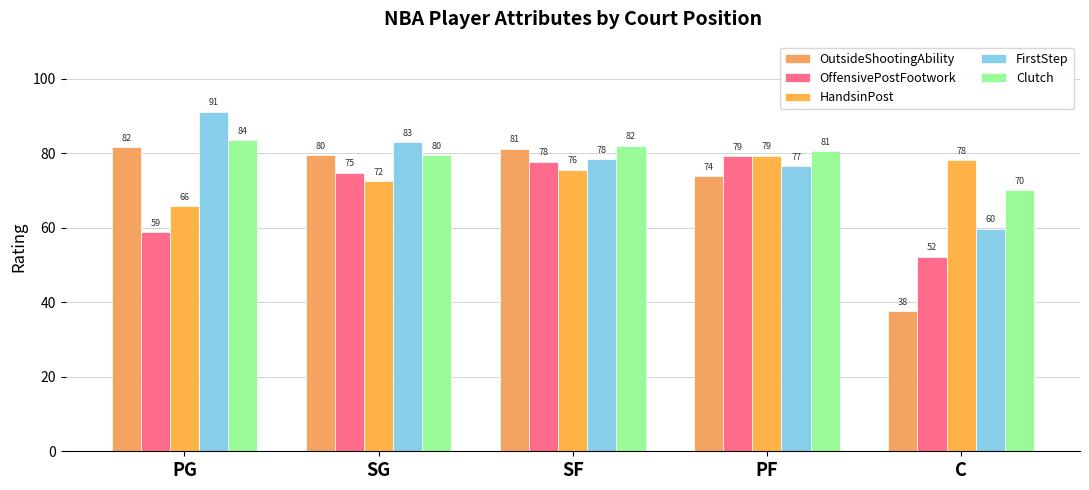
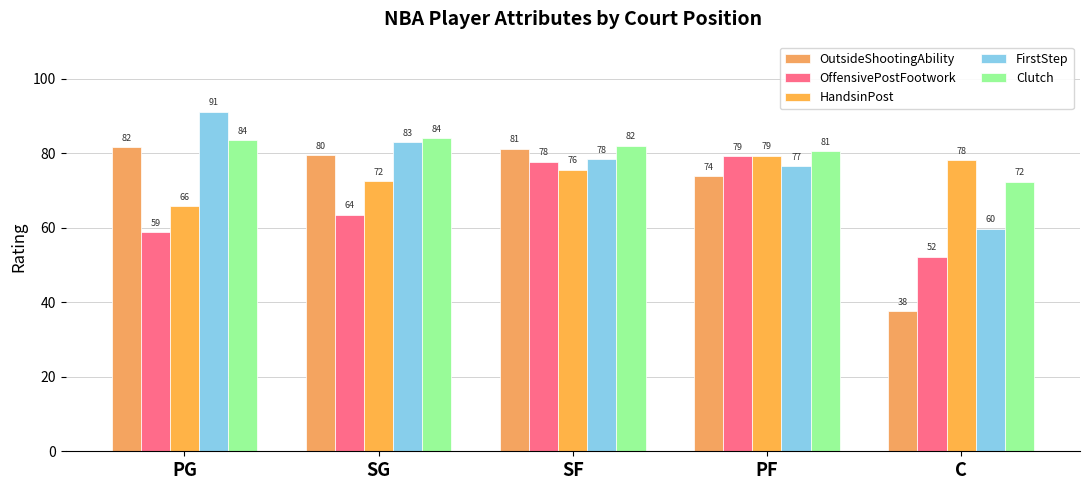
OffensivePostFootwork, SG: 75 -> 64
Clutch, SG: 80 -> 84
Clutch, C: 70 -> 72
